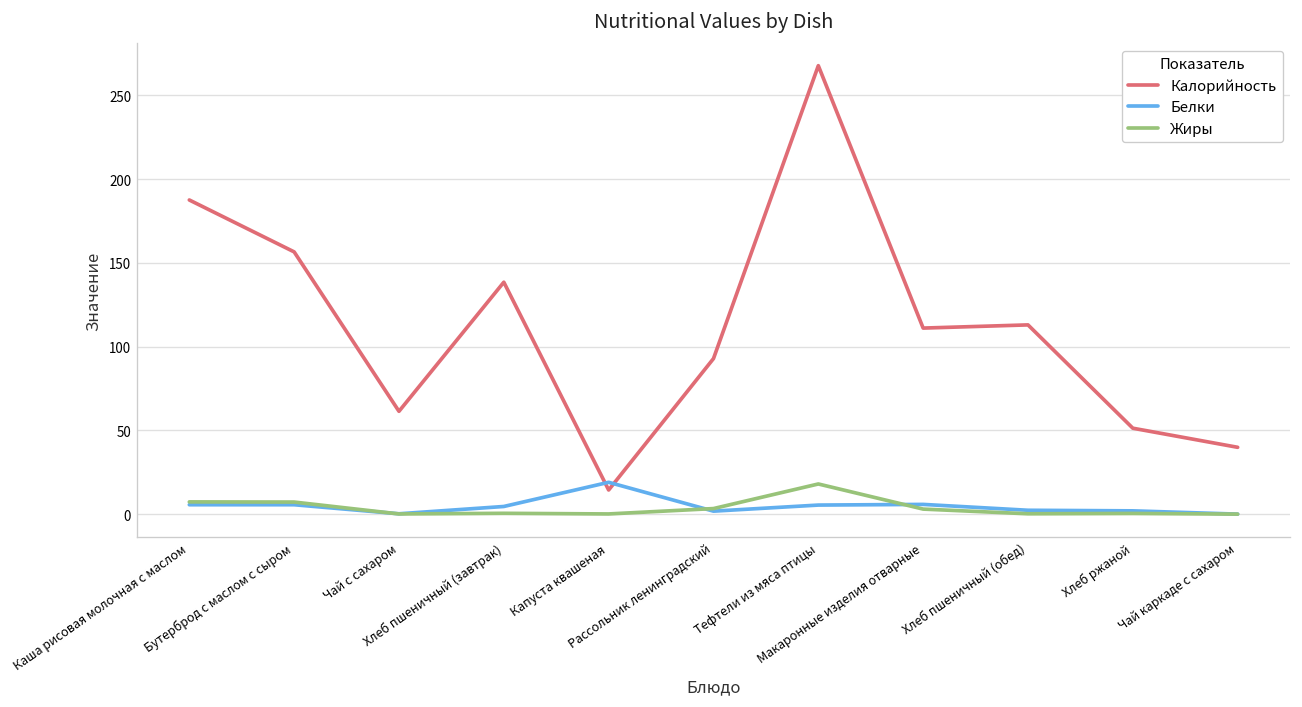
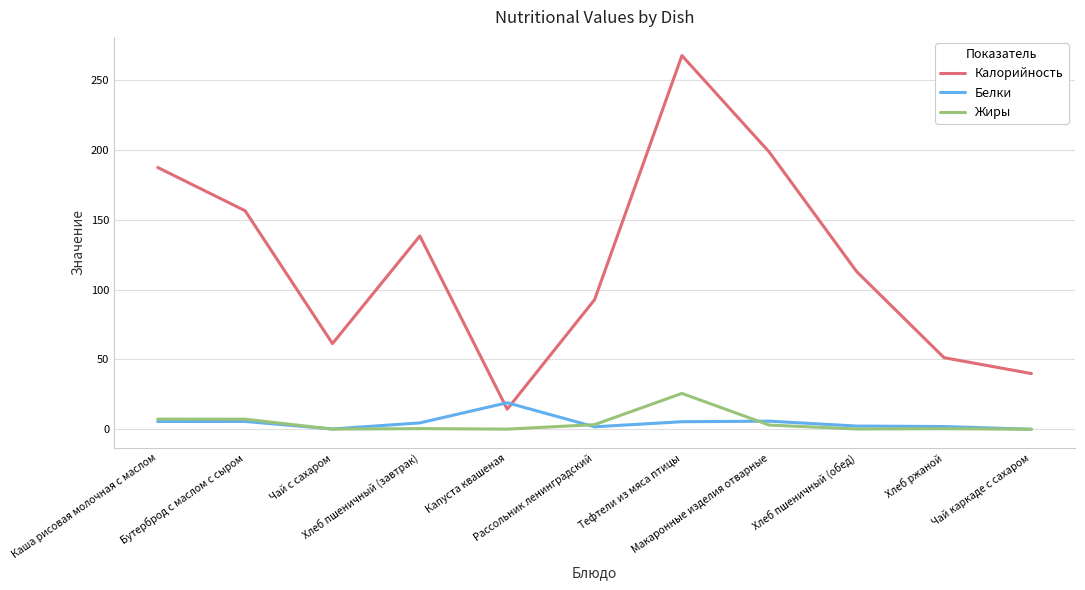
Жиры, Тефтели из мяса птицы: 18 -> 26
Калорийность, Макаронные изделия отварные: 111 -> 199
